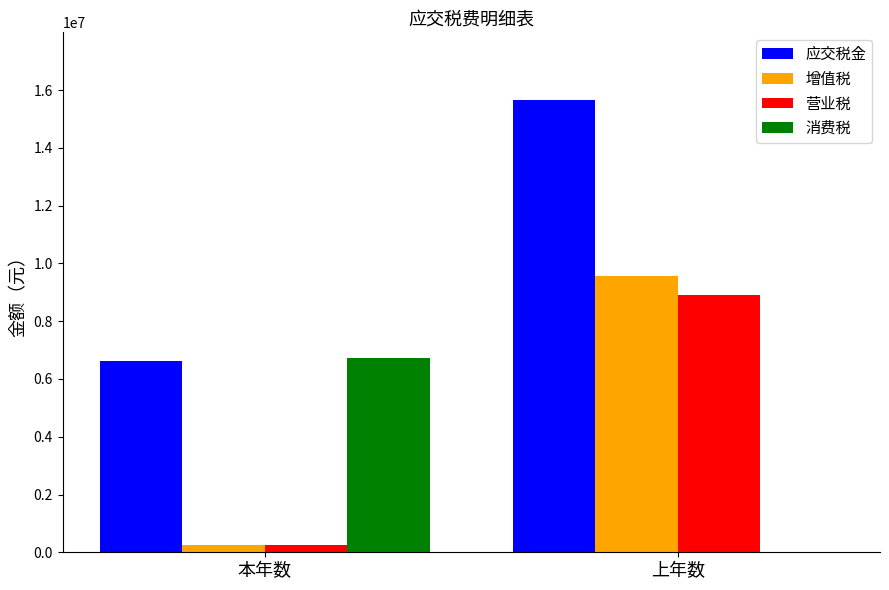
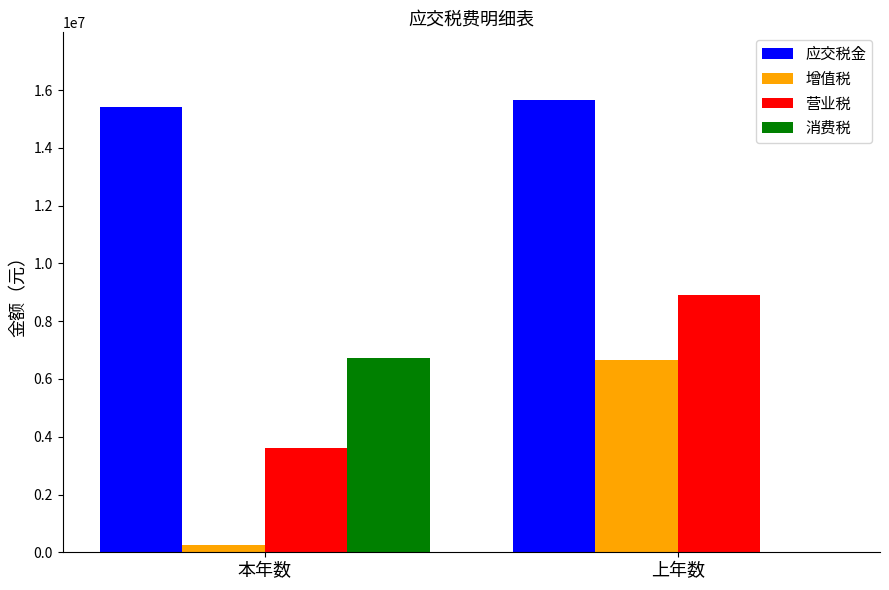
应交税金, 本年数: 6600000 -> 15400000
营业税, 本年数: 300000 -> 3600000
增值税, 上年数: 9600000 -> 6700000
